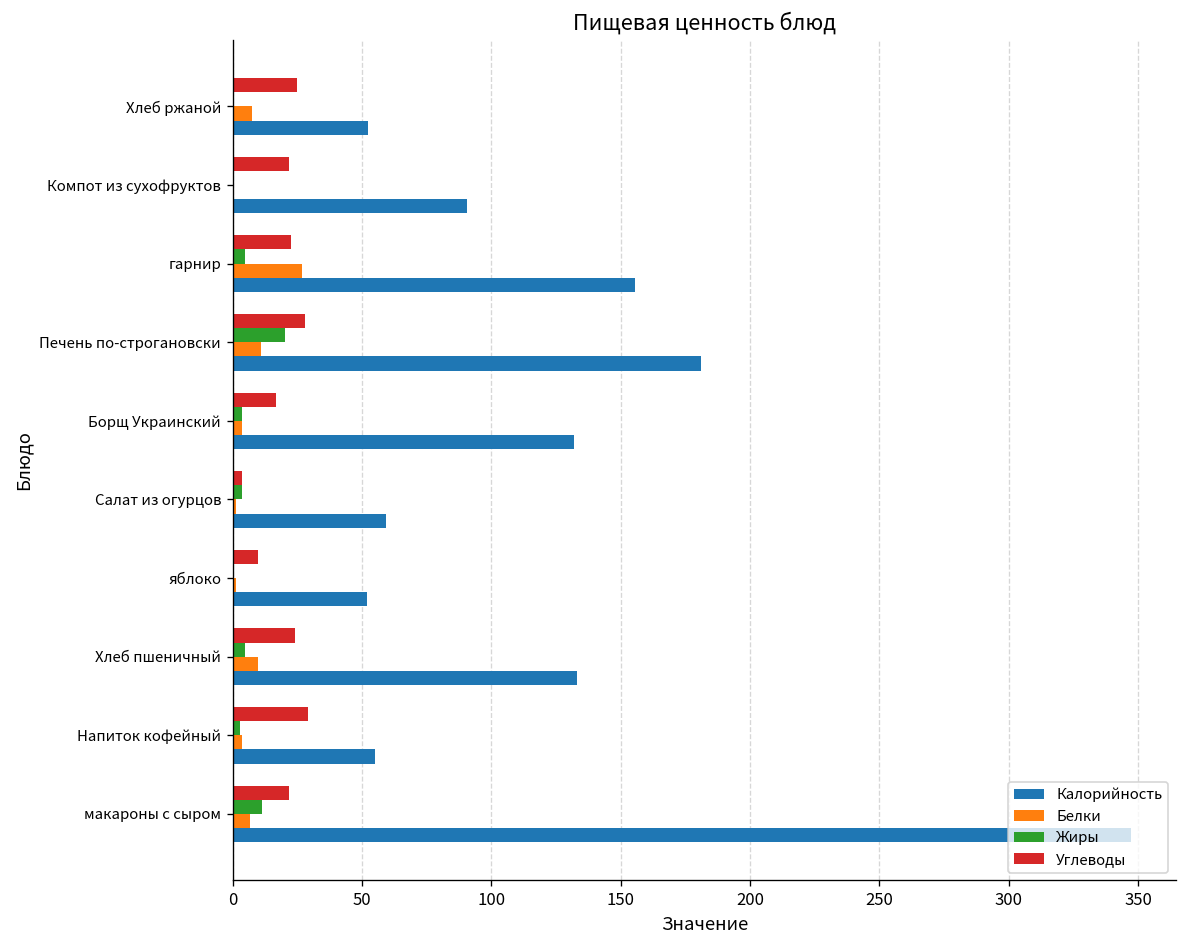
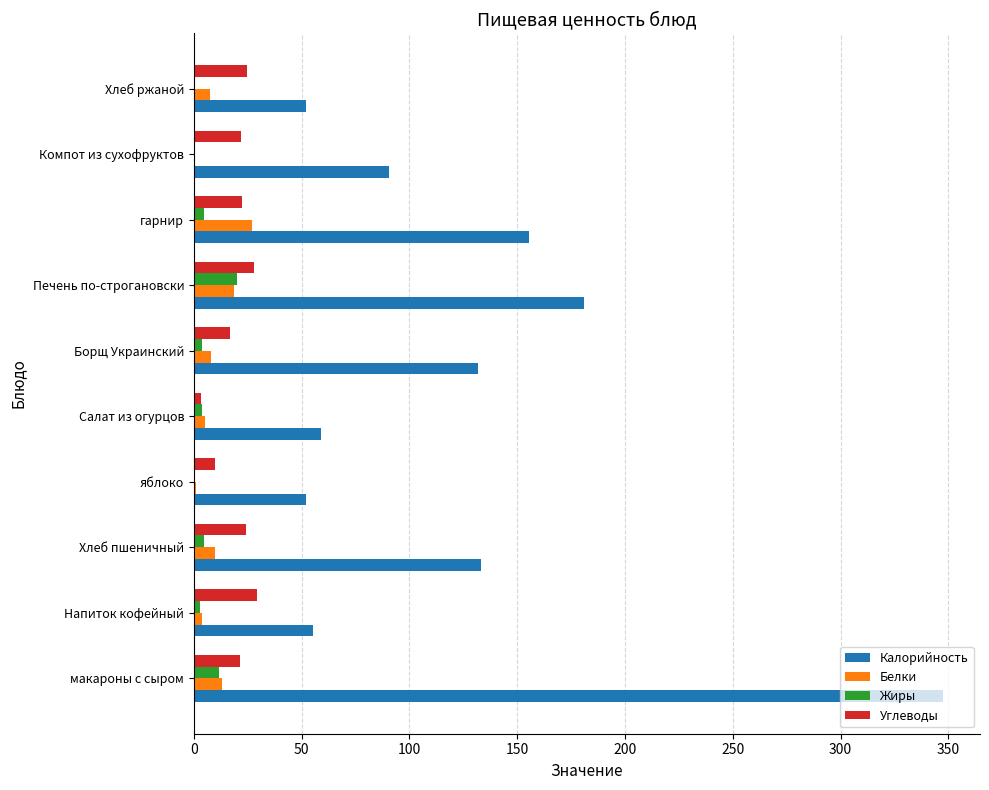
Белки, Печень по-строгановски: 11 -> 19
Белки, Борщ Украинский: 4 -> 8
Белки, Салат из огурцов: 1 -> 5
Белки, макароны с сыром: 7 -> 13
